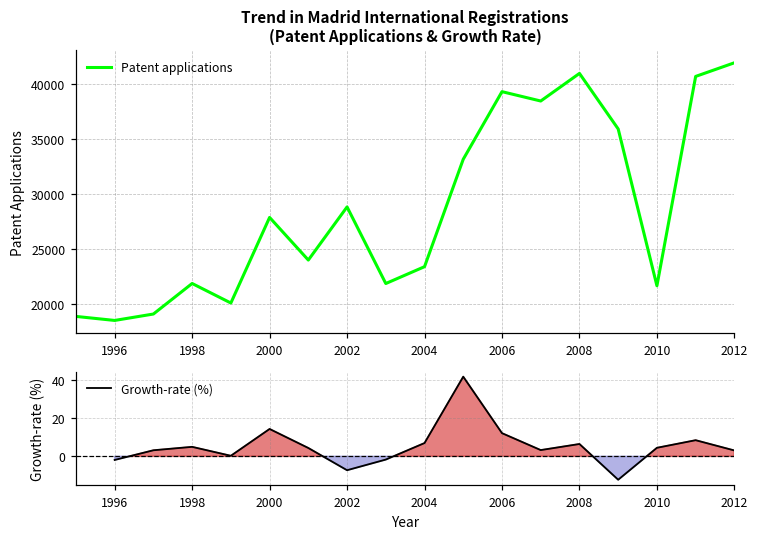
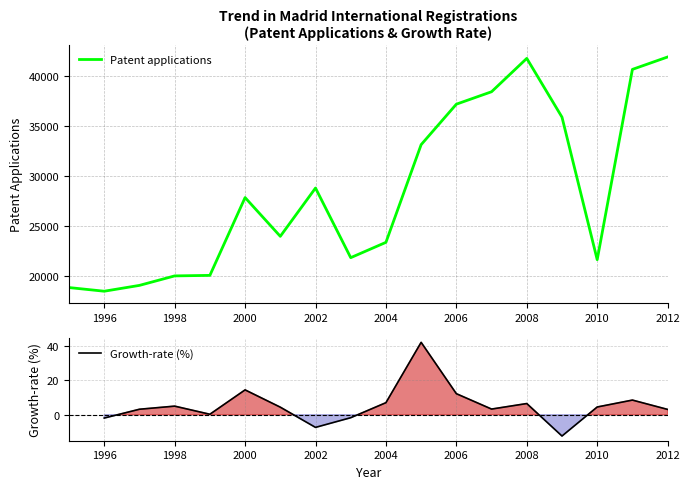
Trend in Madrid International Registrations (Patent Applications & Growth Rate), 1998: 22000 -> 20000
Trend in Madrid International Registrations (Patent Applications & Growth Rate), 2006: 39000 -> 37000
Trend in Madrid International Registrations (Patent Applications & Growth Rate), 2008: 41000 -> 42000
